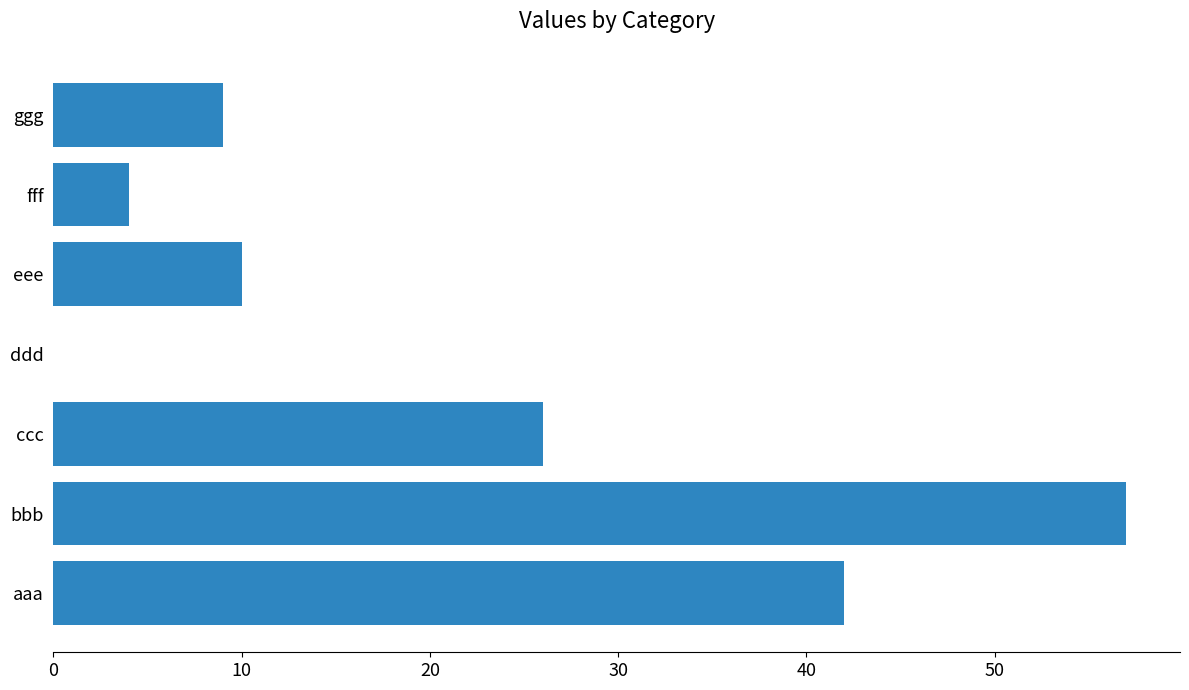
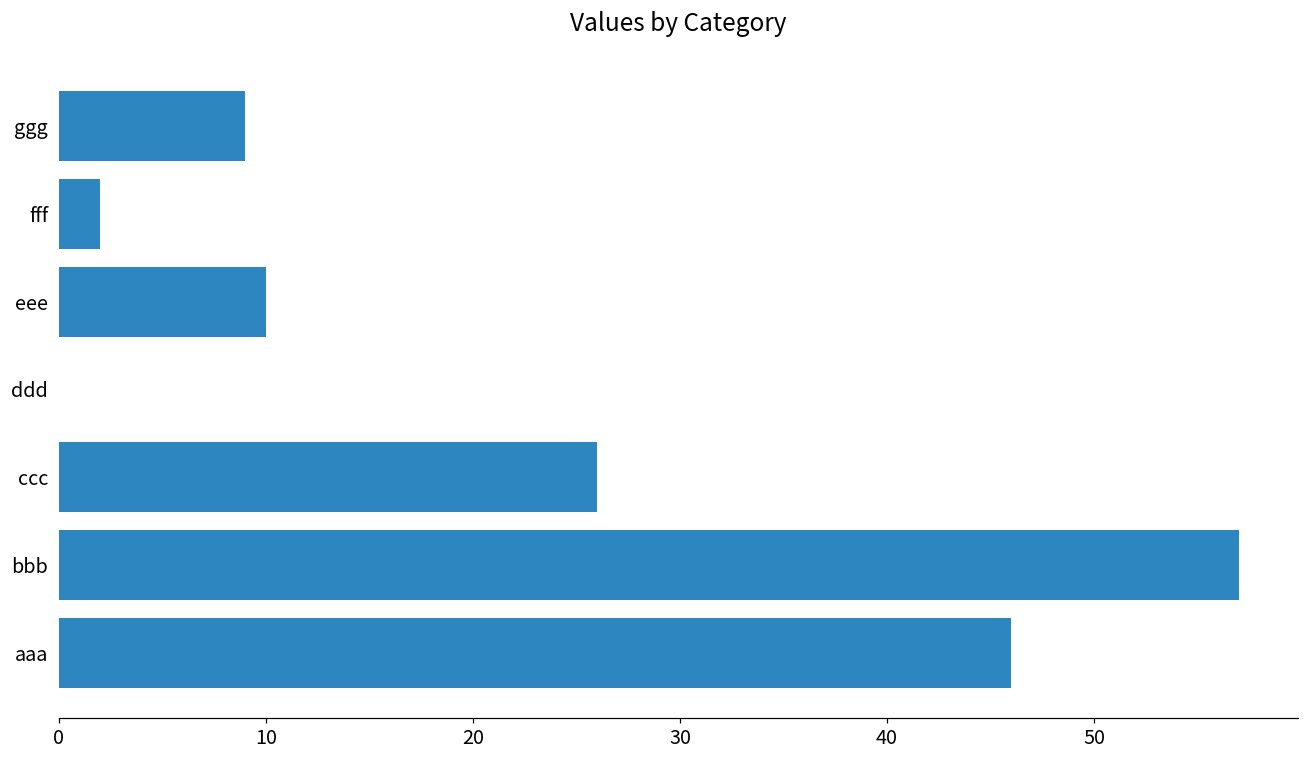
fff: 4 -> 2
aaa: 42 -> 46
